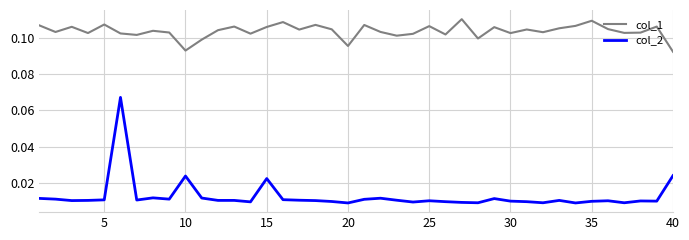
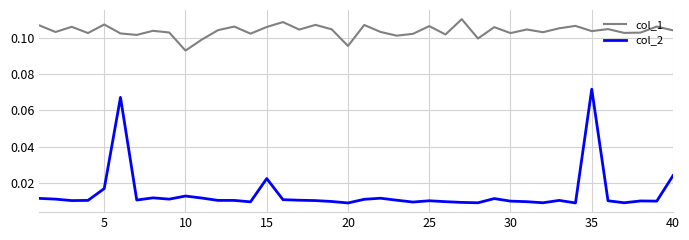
col_2, 5: 0.011 -> 0.017
col_2, 10: 0.024 -> 0.013
col_1, 35: 0.109 -> 0.104
col_2, 35: 0.010 -> 0.072
col_1, 40: 0.092 -> 0.104
